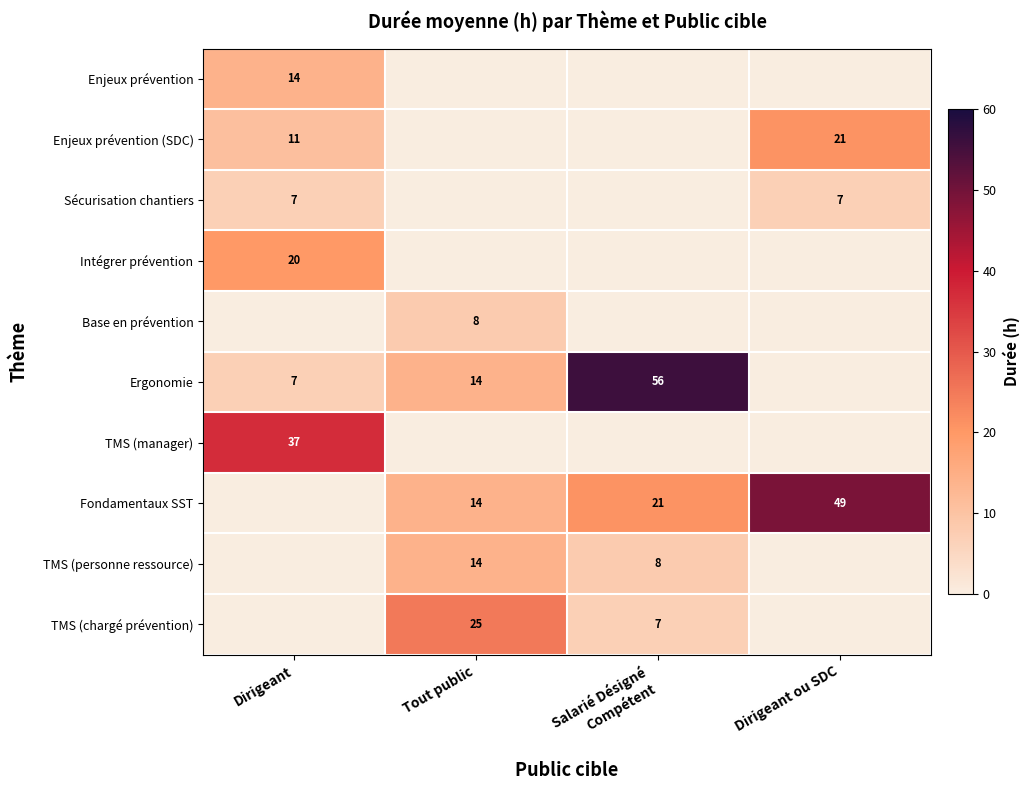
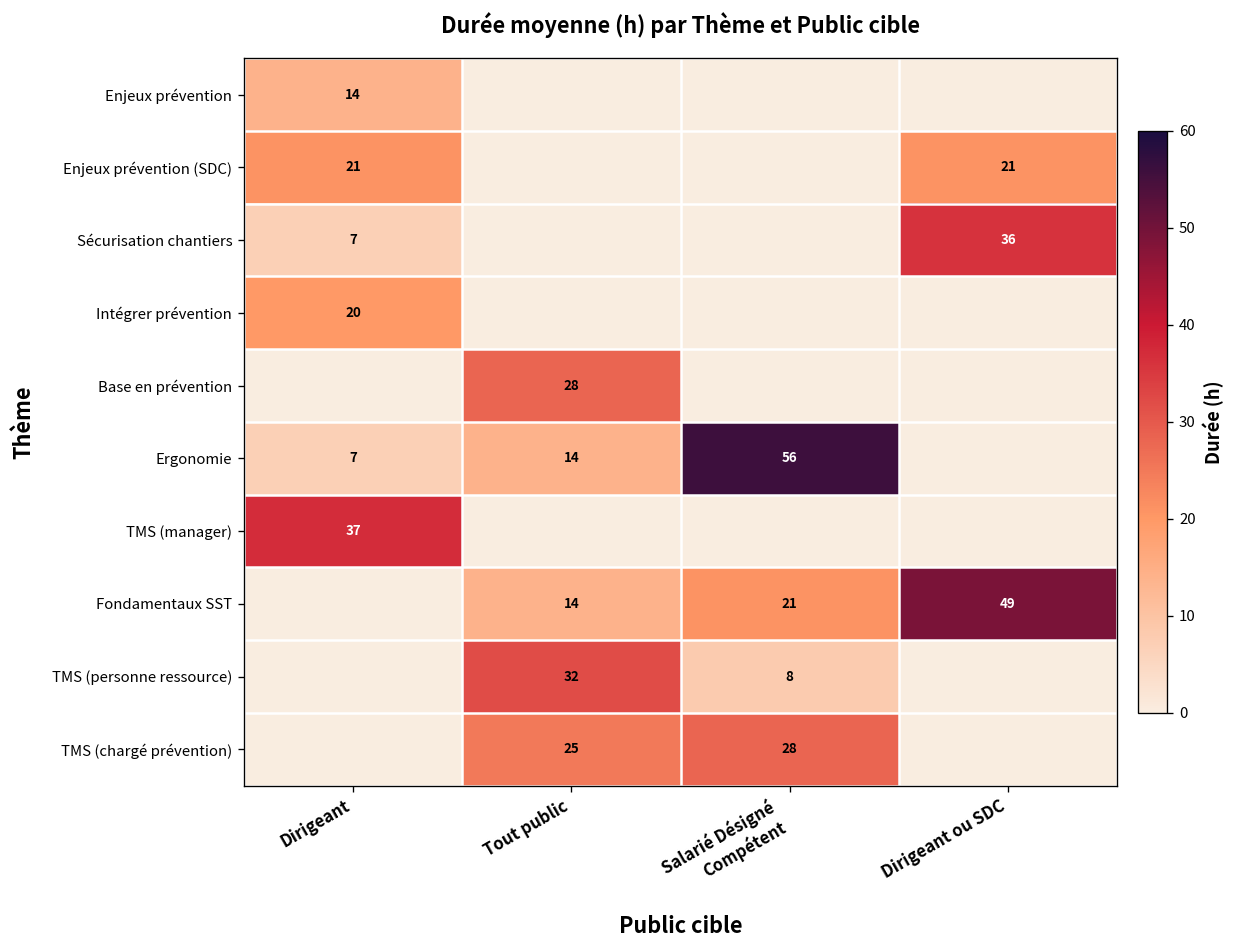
Enjeux prévention (SDC), Dirigeant: 11 -> 21
Sécurisation chantiers, Dirigeant ou SDC: 7 -> 36
Base en prévention, Tout public: 8 -> 28
TMS (personne ressource), Tout public: 14 -> 32
TMS (chargé prévention), Salarié Désigné Compétent: 7 -> 28
